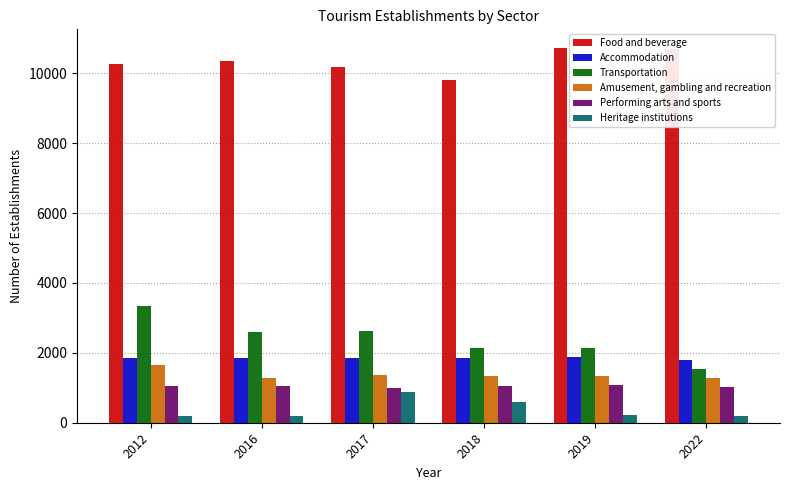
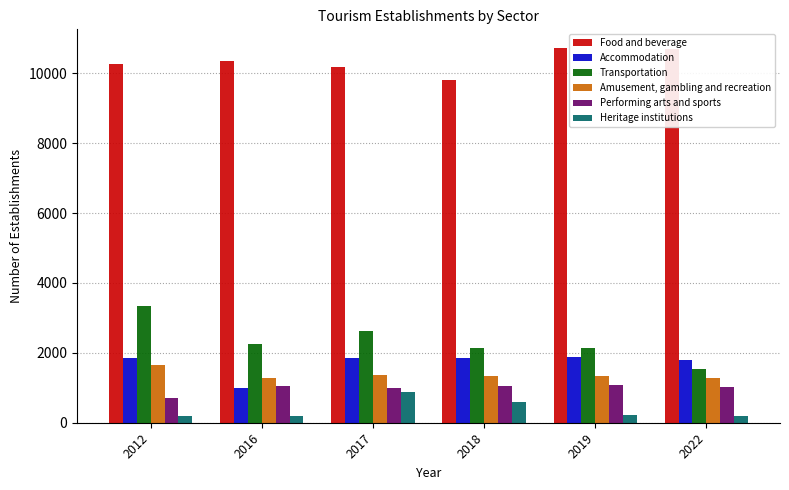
Performing arts and sports, 2012: 1100 -> 700
Accommodation, 2016: 1900 -> 1000
Transportation, 2016: 2600 -> 2300
